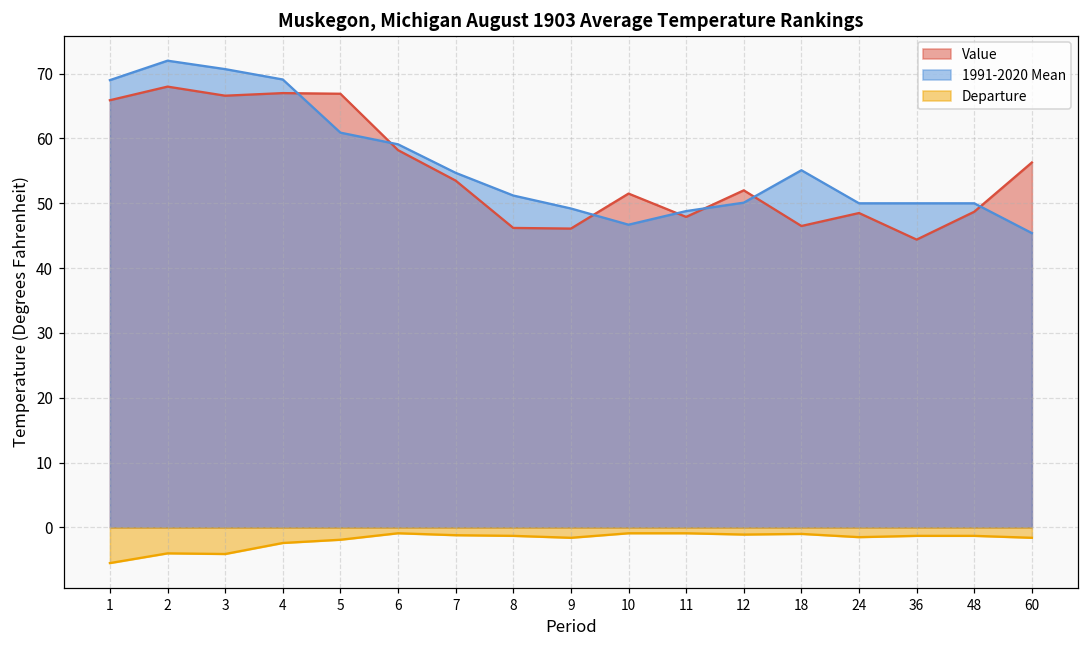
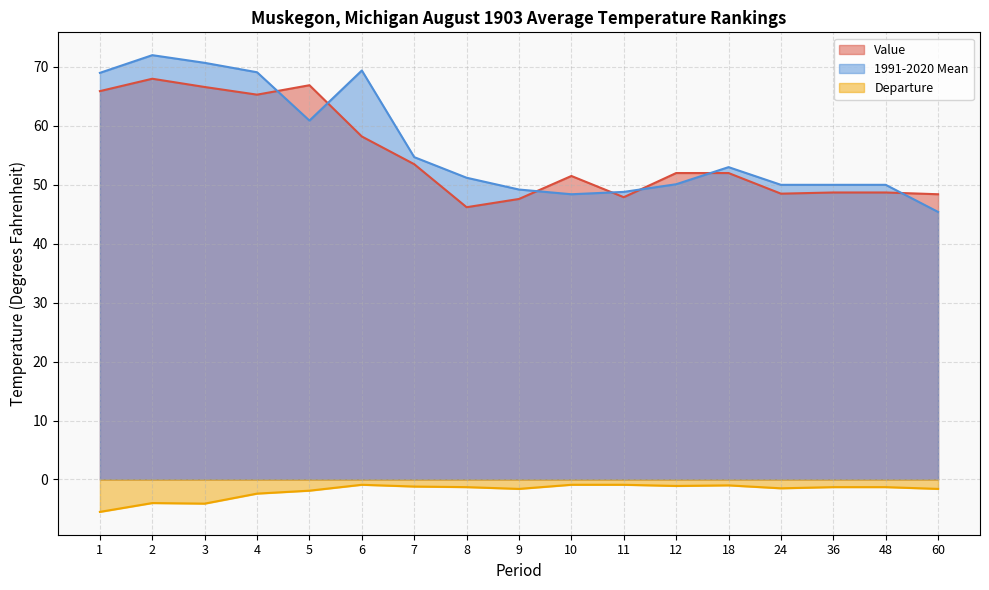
Value, 4: 67 -> 65
1991-2020 Mean, 6: 59 -> 69
Value, 9: 46 -> 48
1991-2020 Mean, 10: 47 -> 48
Value, 18: 47 -> 52
1991-2020 Mean, 18: 55 -> 53
Value, 36: 44 -> 49
Value, 60: 56 -> 48
